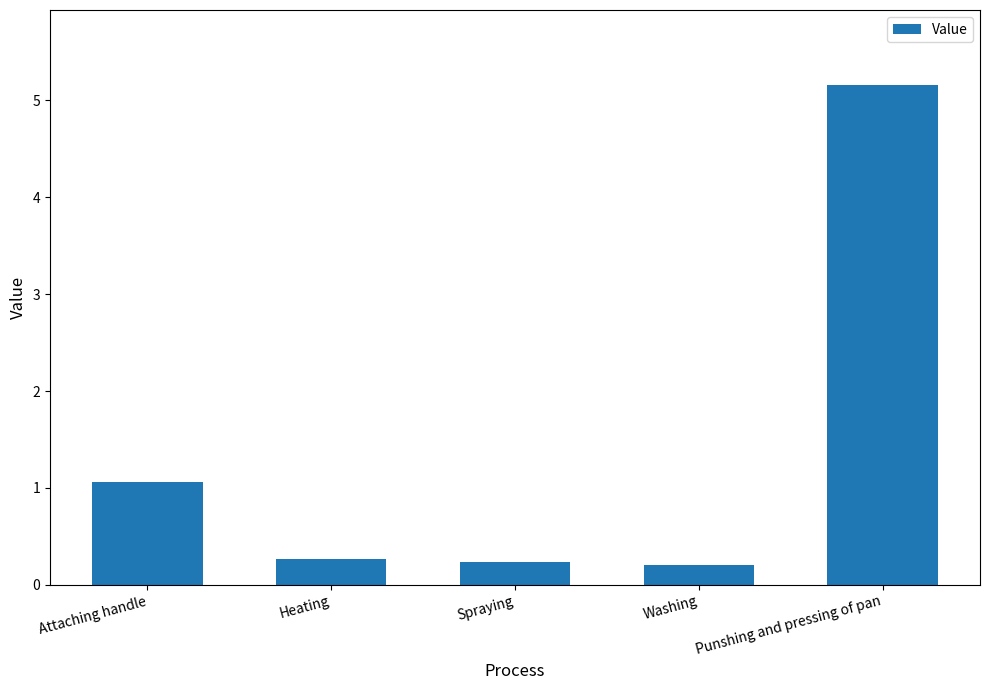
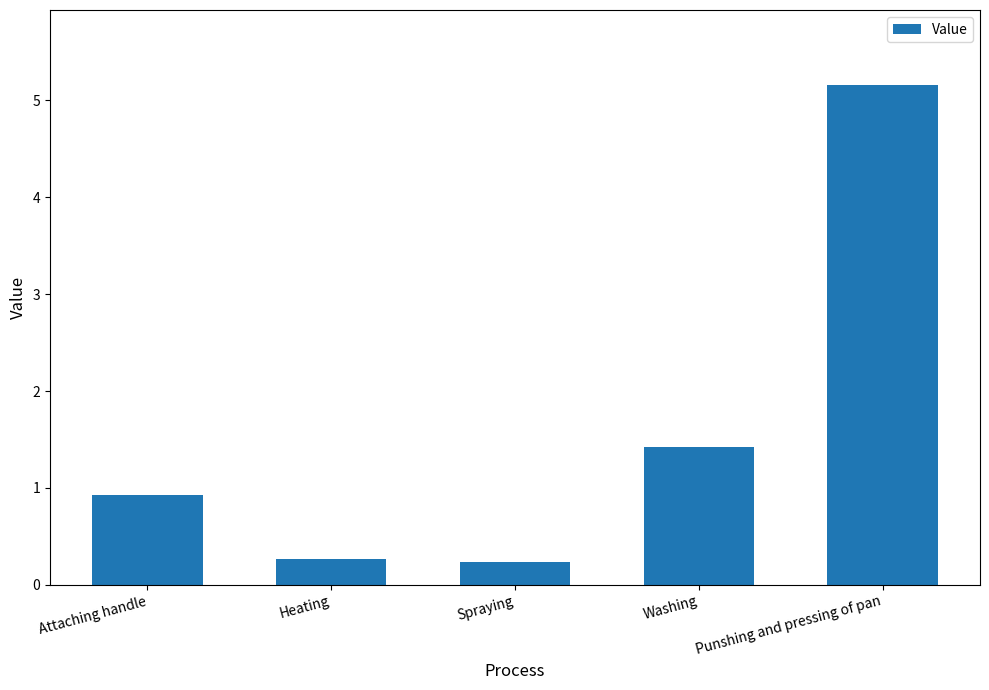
Attaching handle: 1.1 -> 0.9
Washing: 0.2 -> 1.4
